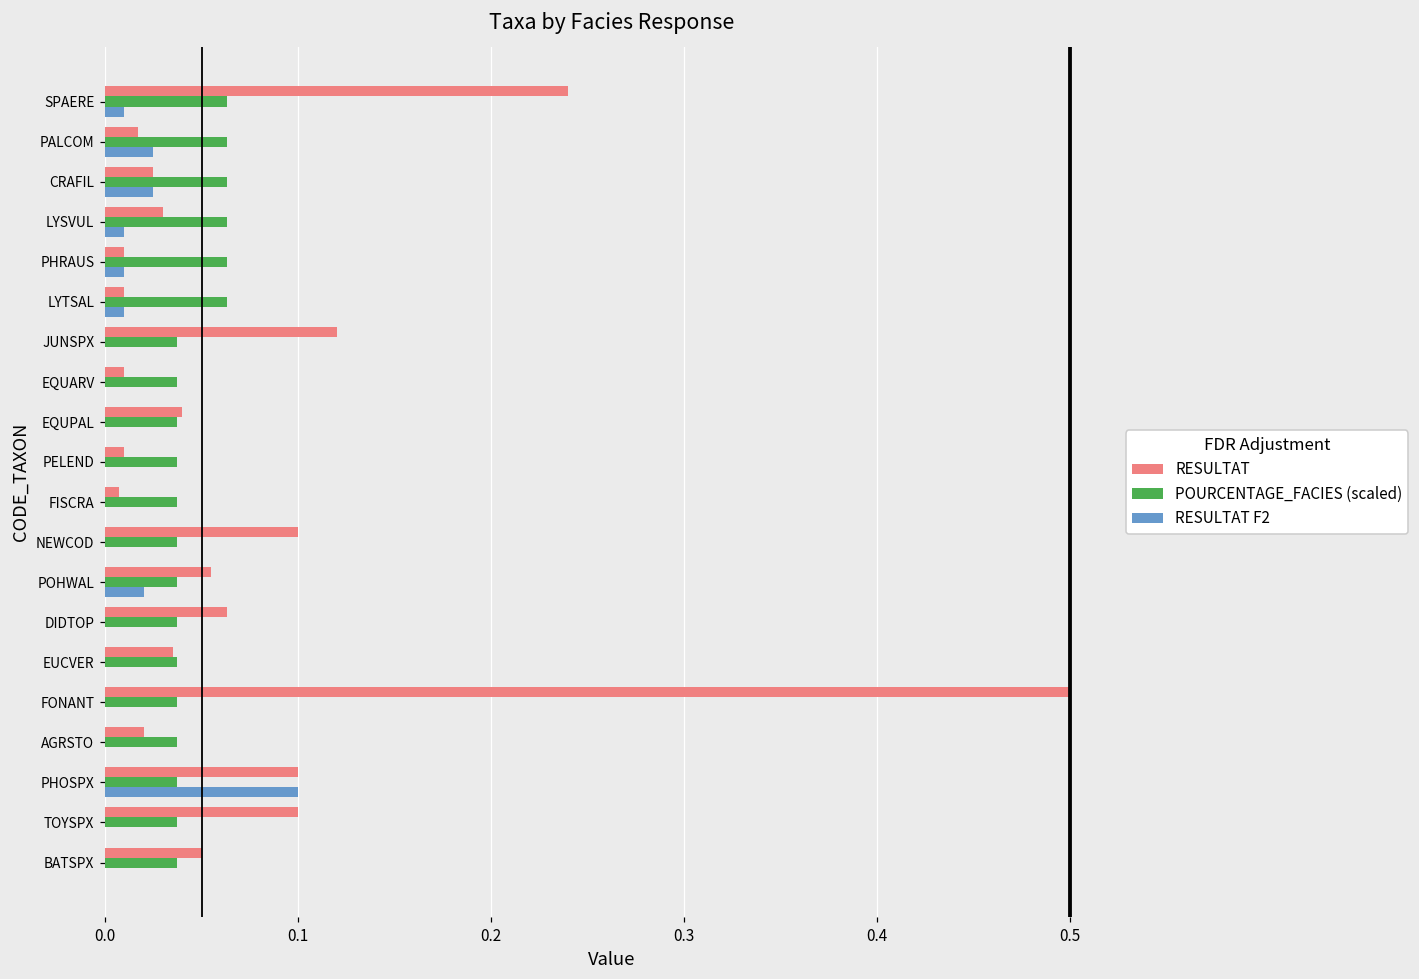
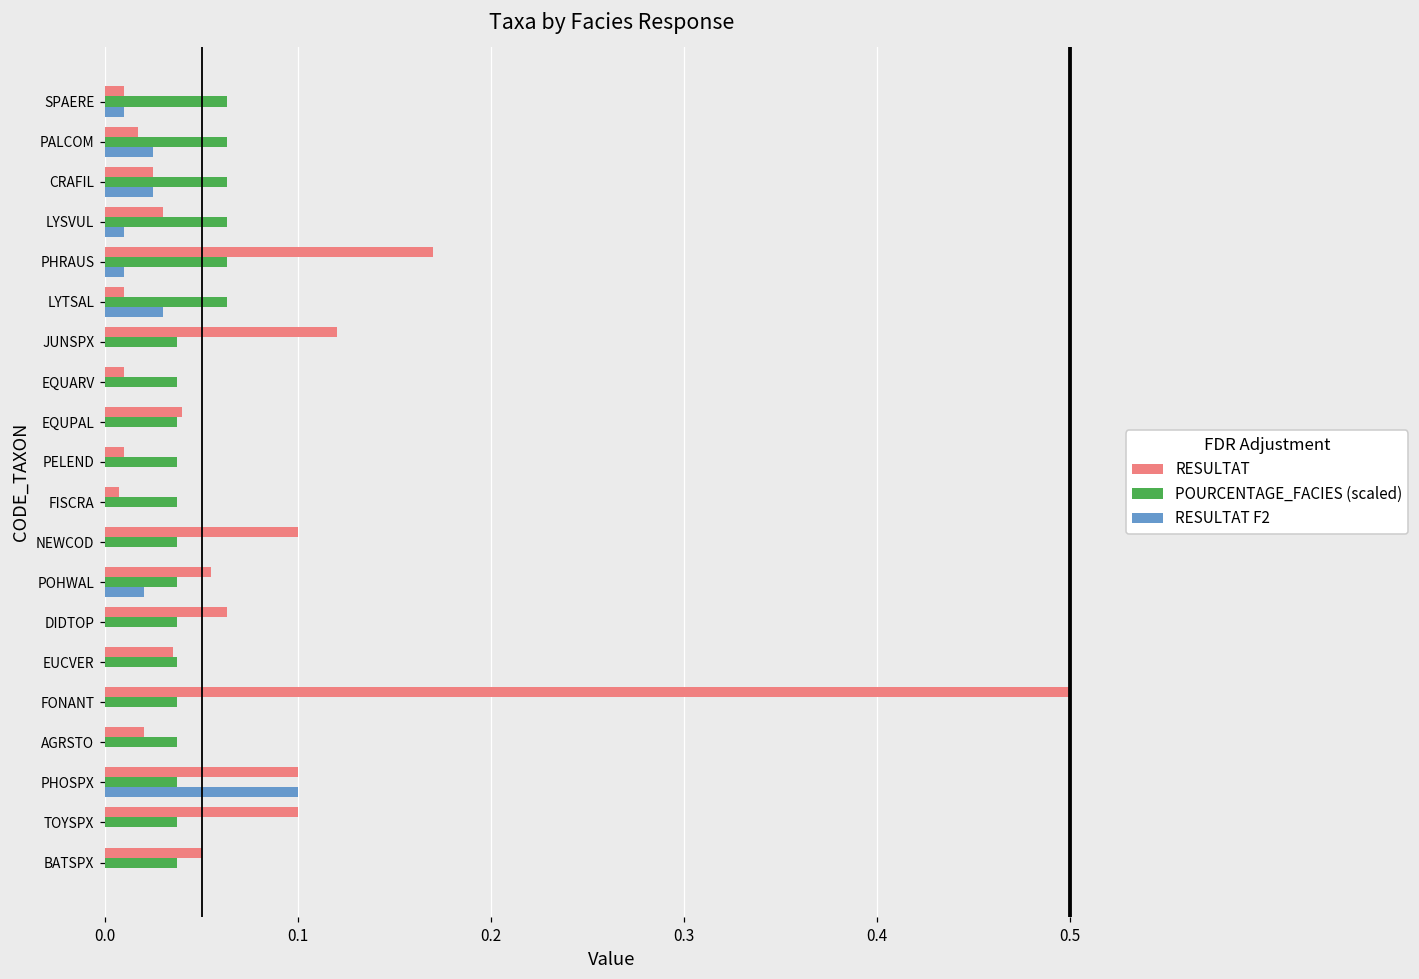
RESULTAT, SPAERE: 0.24 -> 0.01
RESULTAT, PHRAUS: 0.01 -> 0.17
RESULTAT F2, LYTSAL: 0.01 -> 0.03
